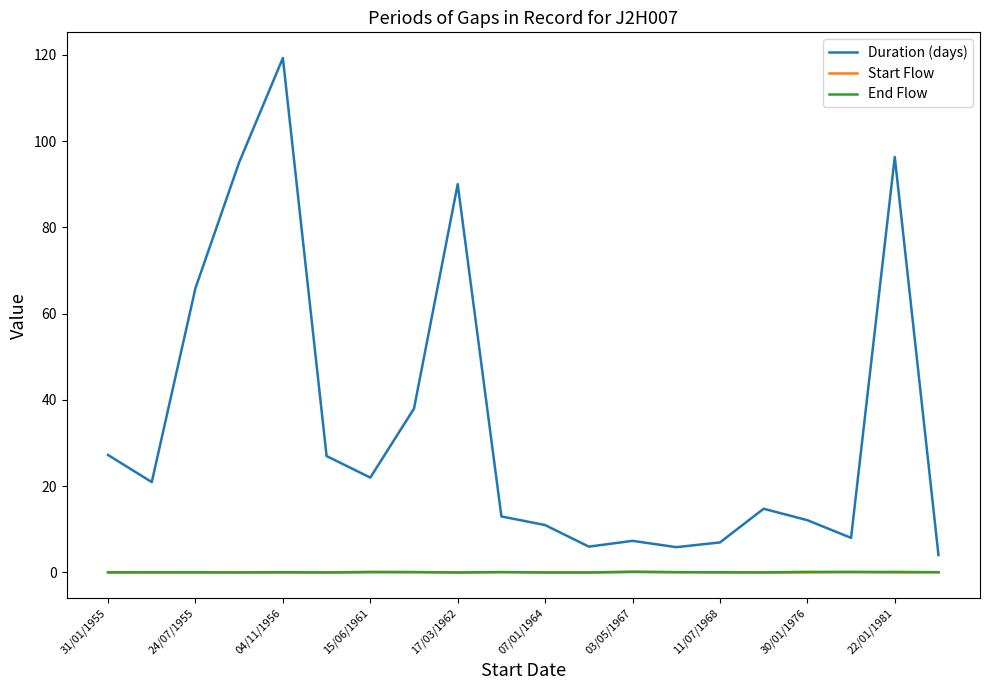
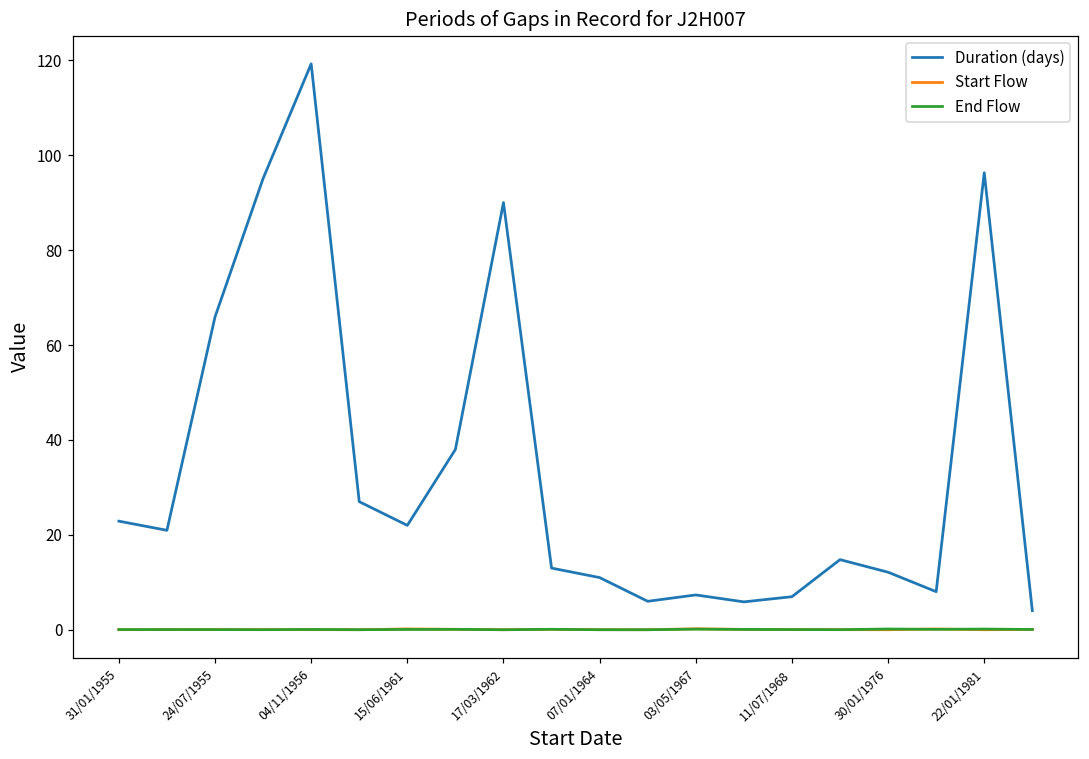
Duration (days), 31/01/1955: 27 -> 23
